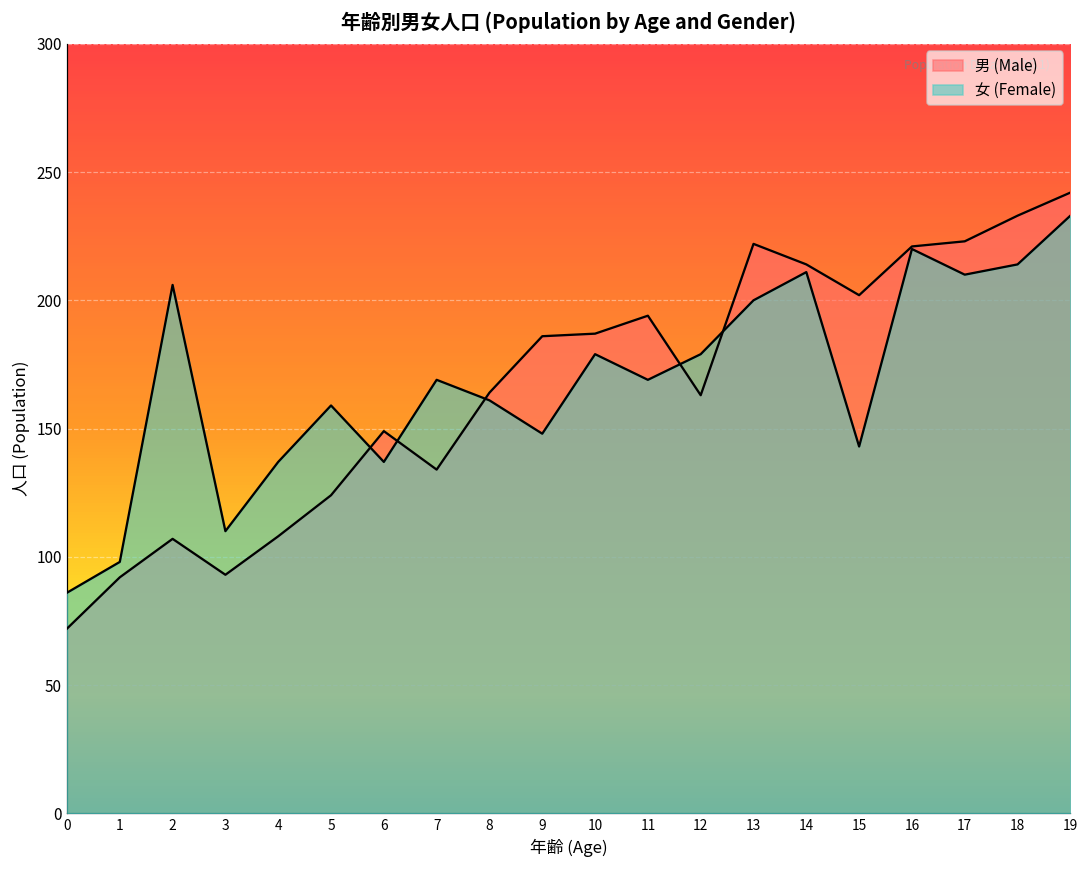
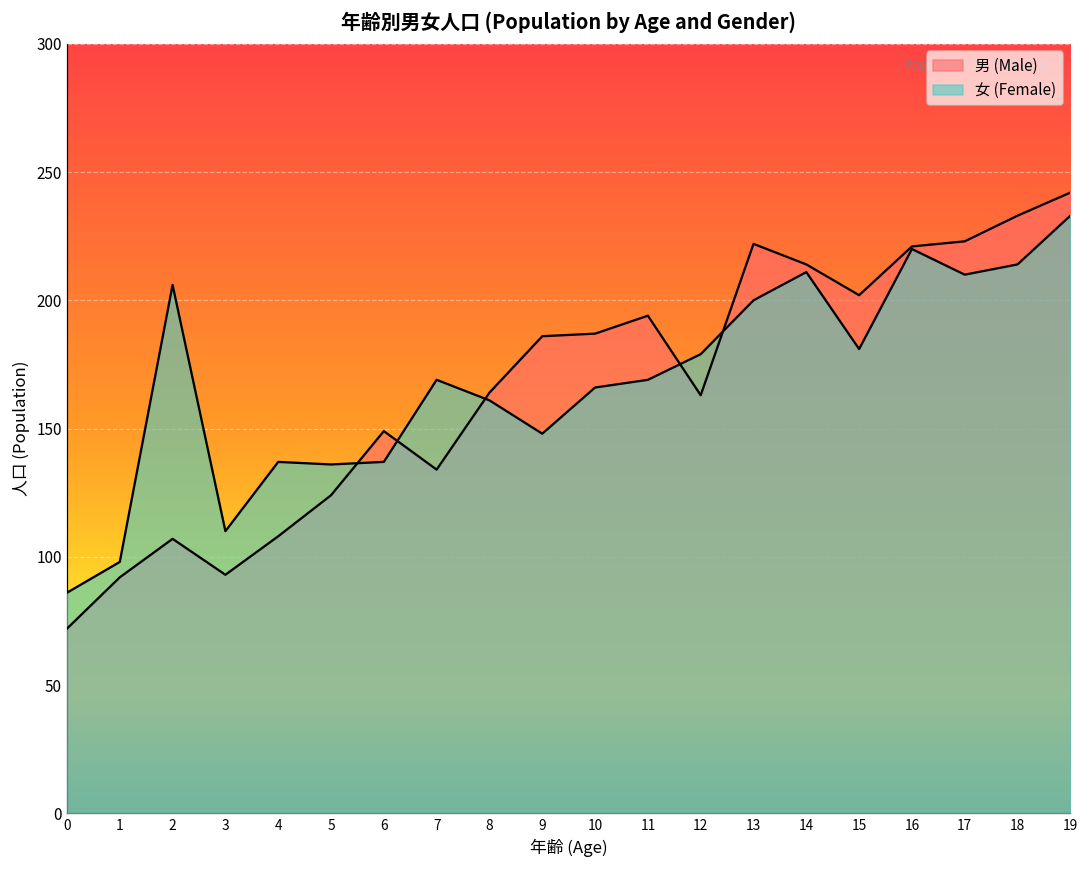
女 (Female), 5: 159 -> 136
女 (Female), 10: 179 -> 166
女 (Female), 15: 143 -> 181
